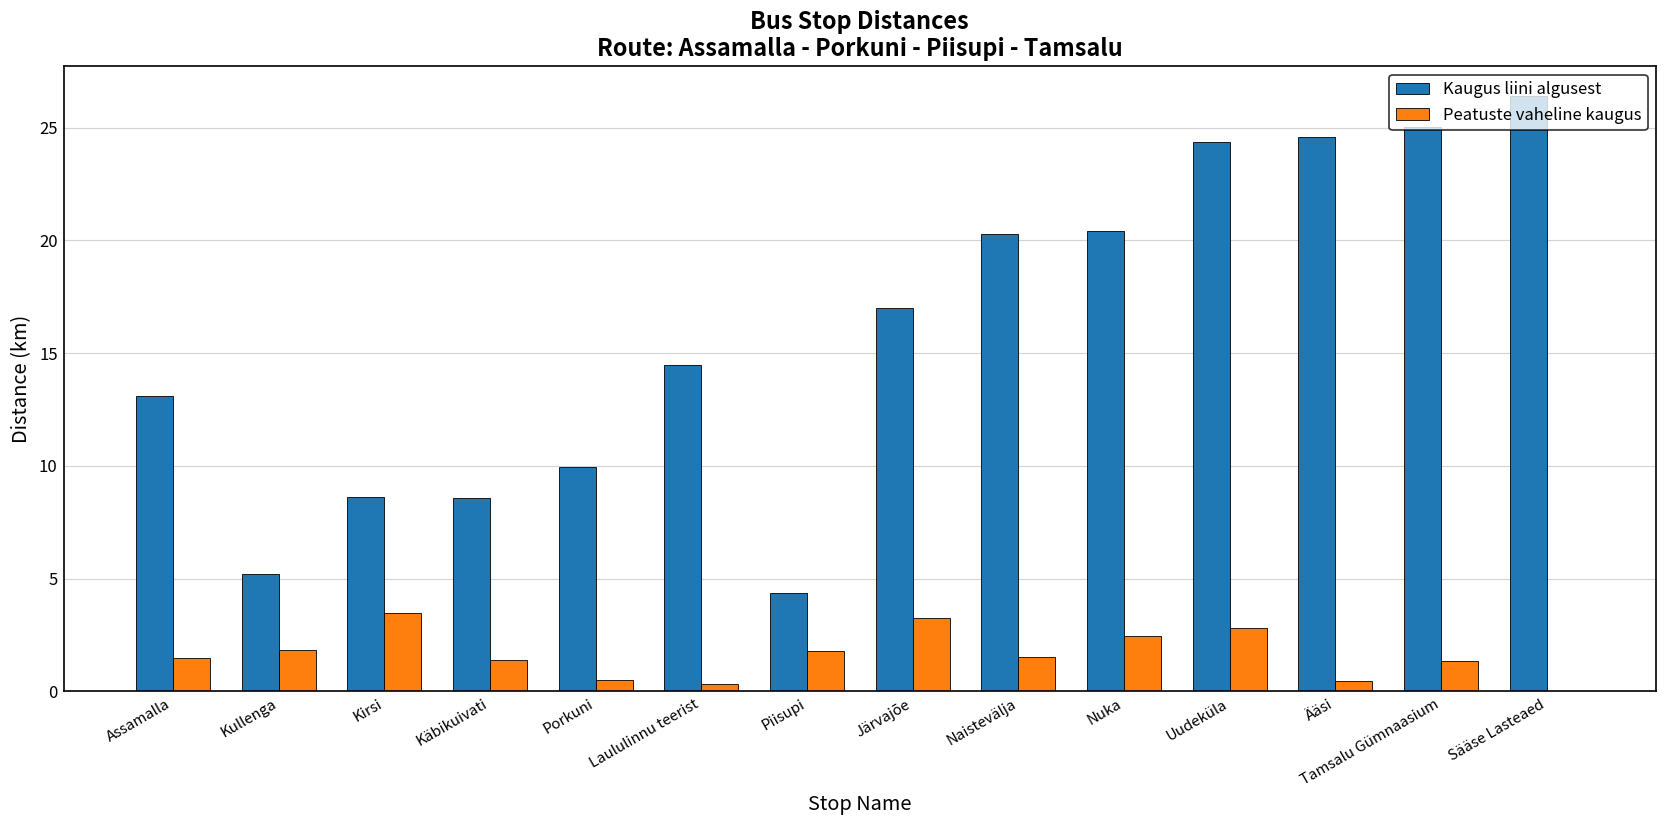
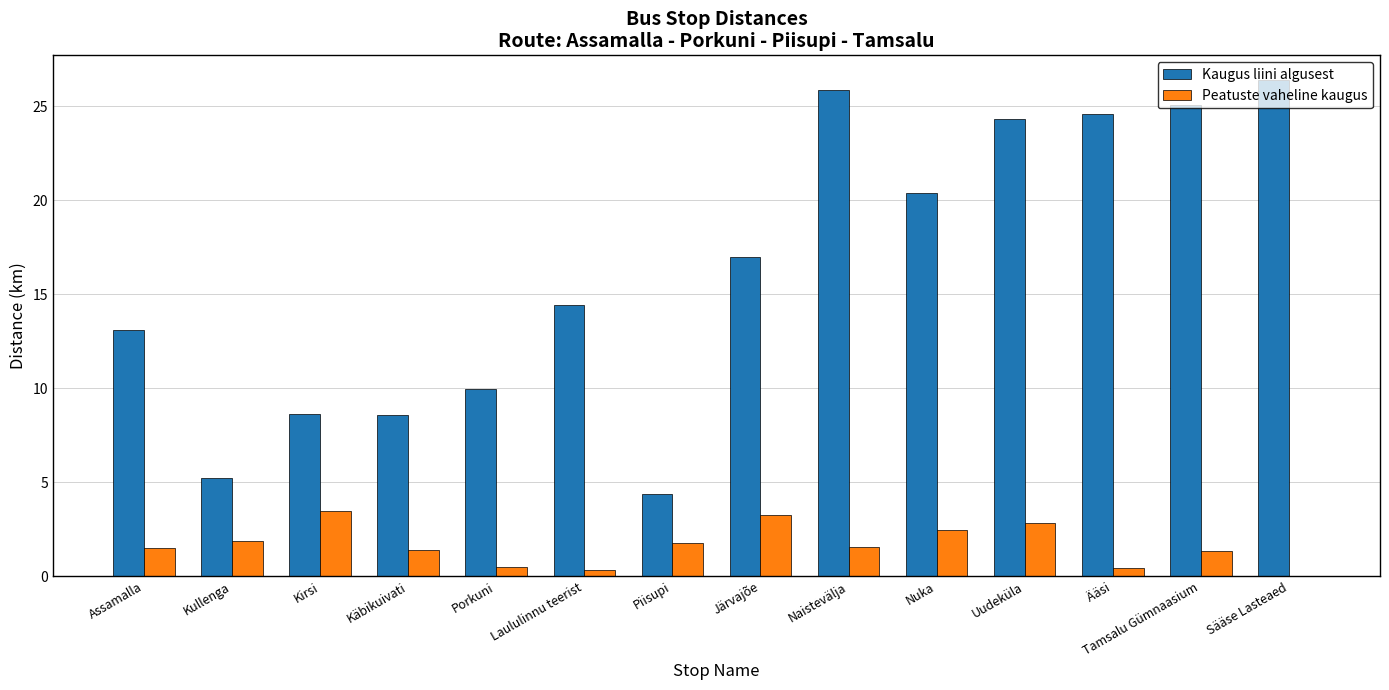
Kaugus liini algusest, Naistevälja: 20.3 -> 25.9
